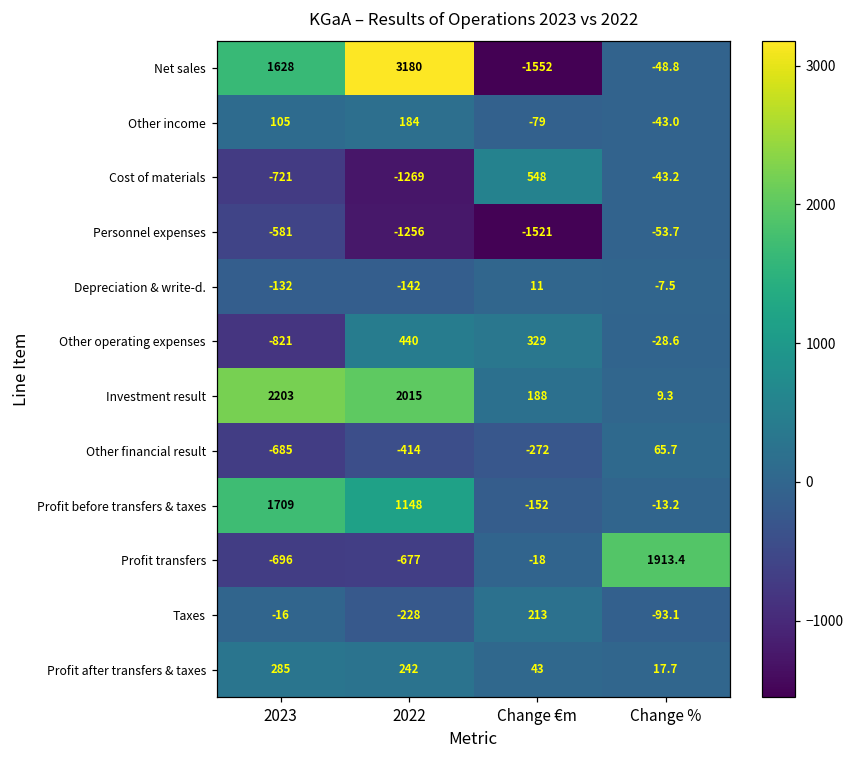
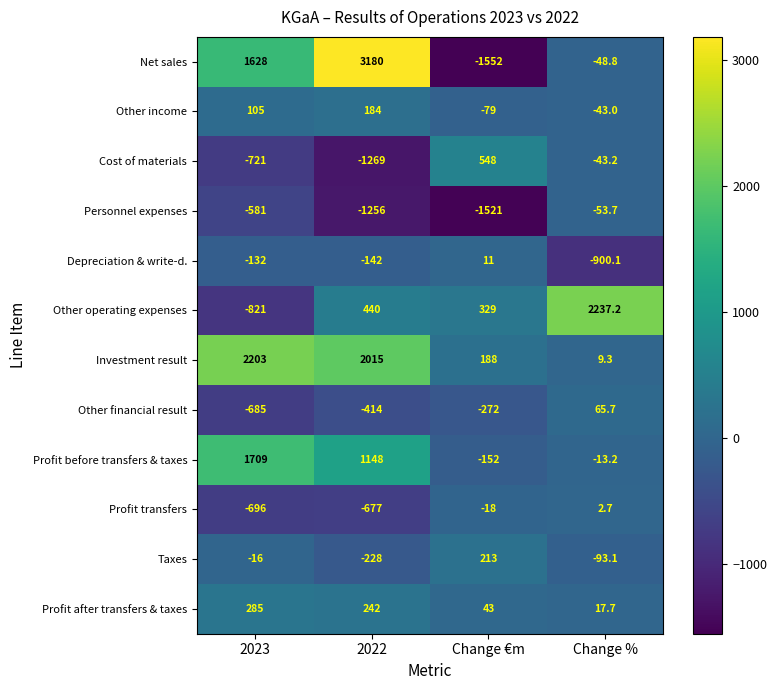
Depreciation & write-d., Change %: -7.5 -> -900.1
Other operating expenses, Change %: -28.6 -> 2237.2
Profit transfers, Change %: 1913.4 -> 2.7
